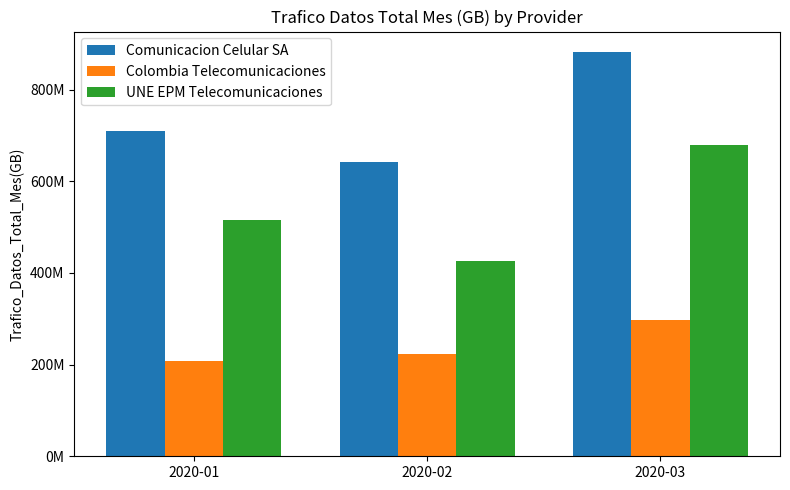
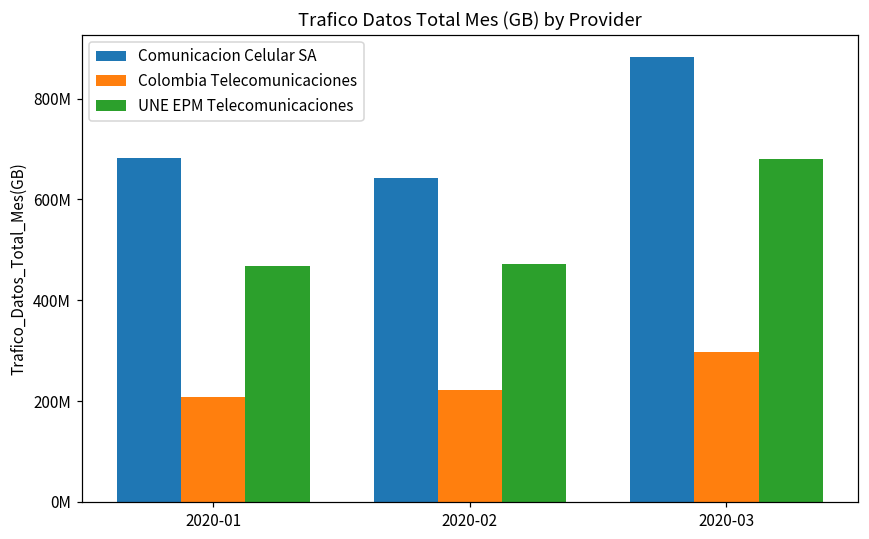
Comunicacion Celular SA, 2020-01: 710000000 -> 680000000
UNE EPM Telecomunicaciones, 2020-01: 520000000 -> 470000000
UNE EPM Telecomunicaciones, 2020-02: 430000000 -> 470000000
